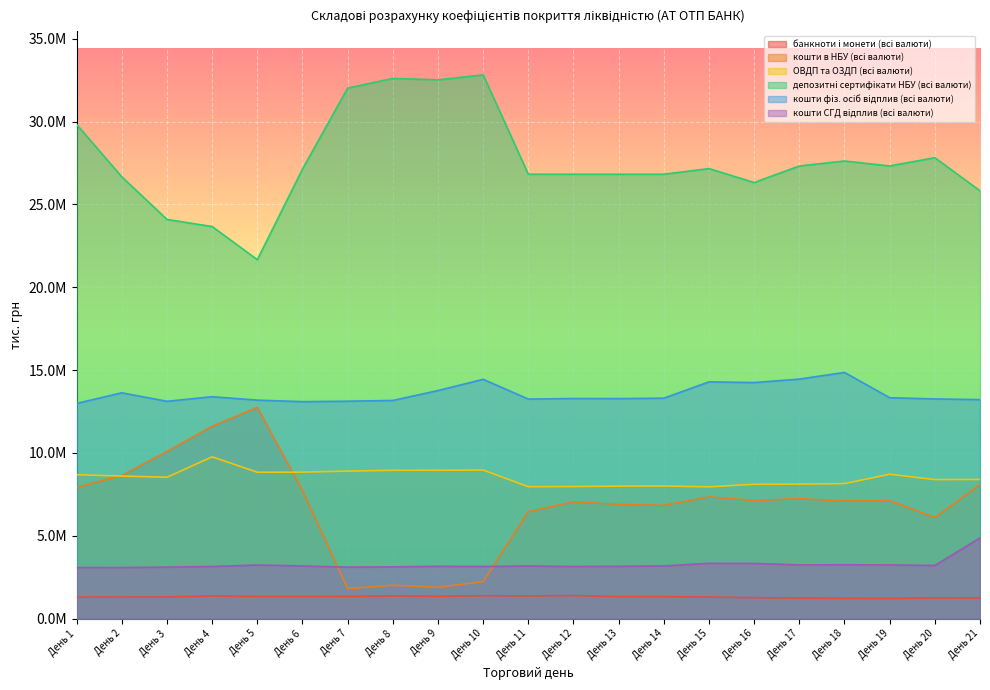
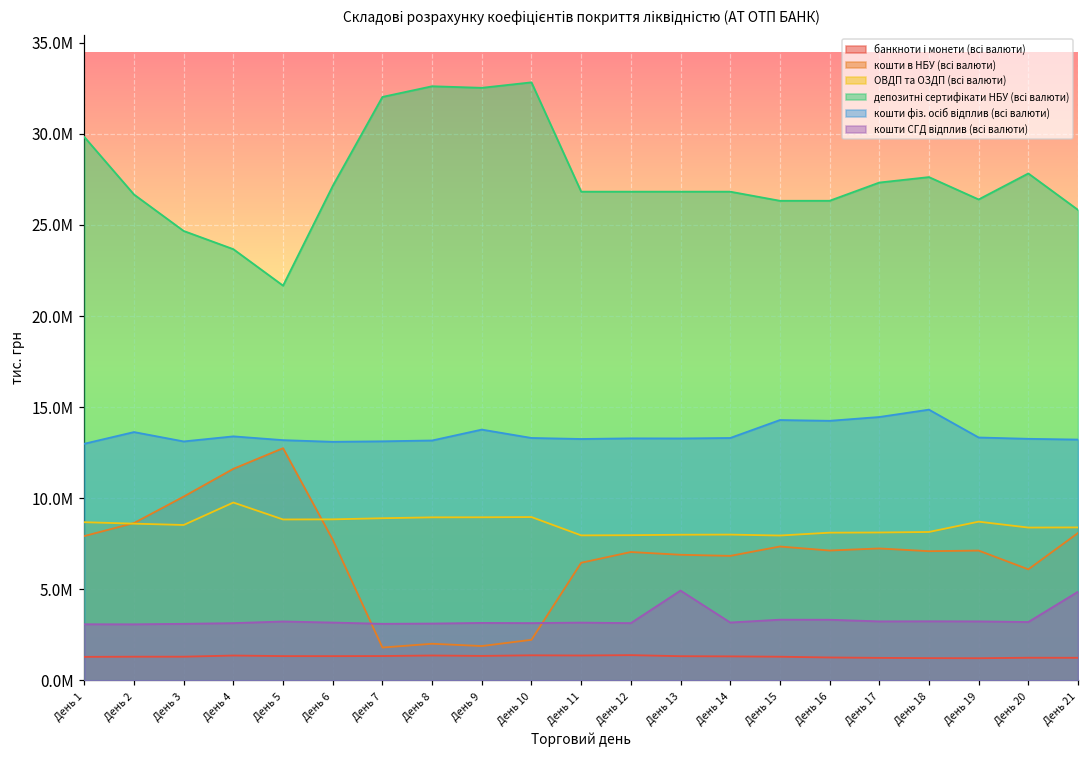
депозитні сертифікати НБУ (всі валюти), День 3: 24100000 -> 24700000
кошти фіз. осіб відплив (всі валюти), День 10: 14400000 -> 13300000
кошти СГД відплив (всі валюти), День 13: 3200000 -> 4900000
депозитні сертифікати НБУ (всі валюти), День 15: 27200000 -> 26300000
депозитні сертифікати НБУ (всі валюти), День 19: 27300000 -> 26400000
